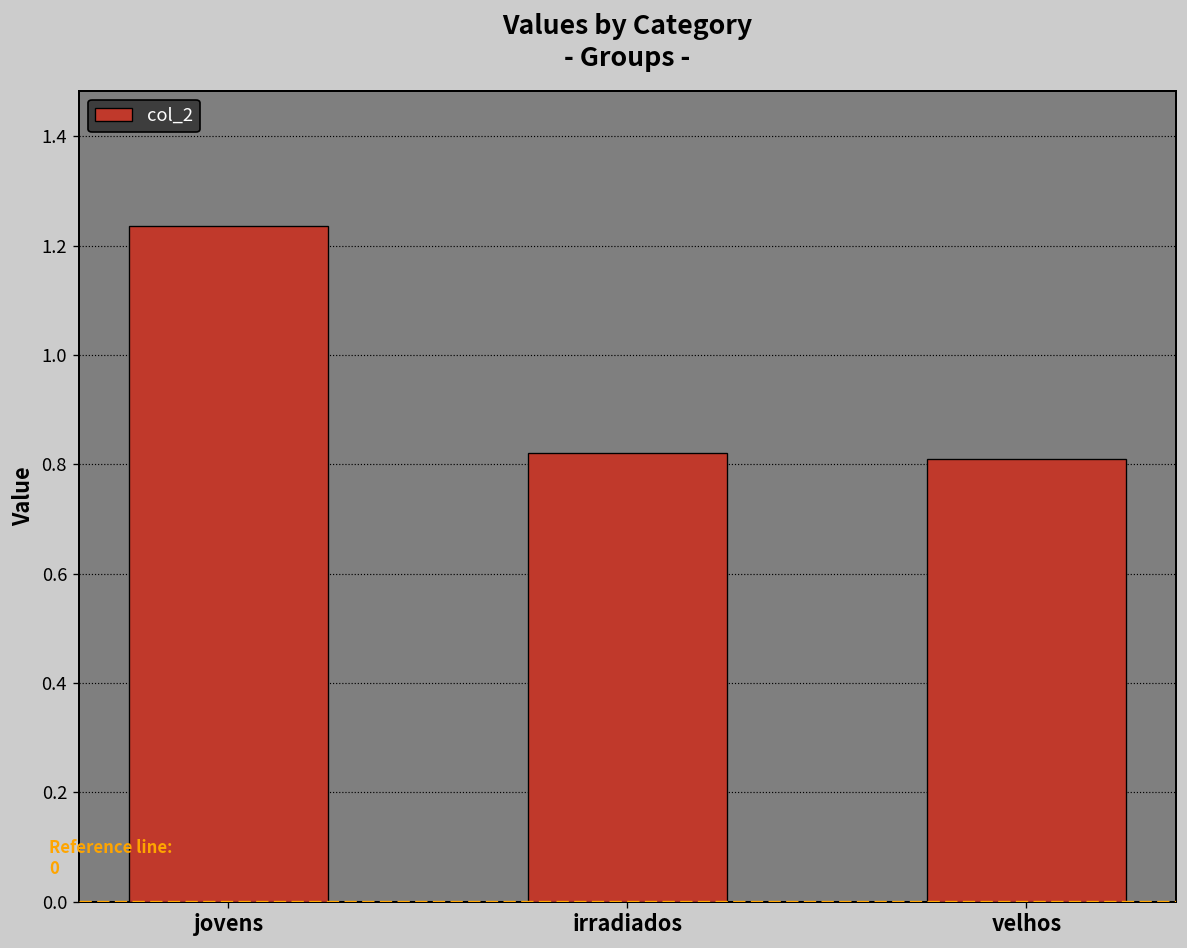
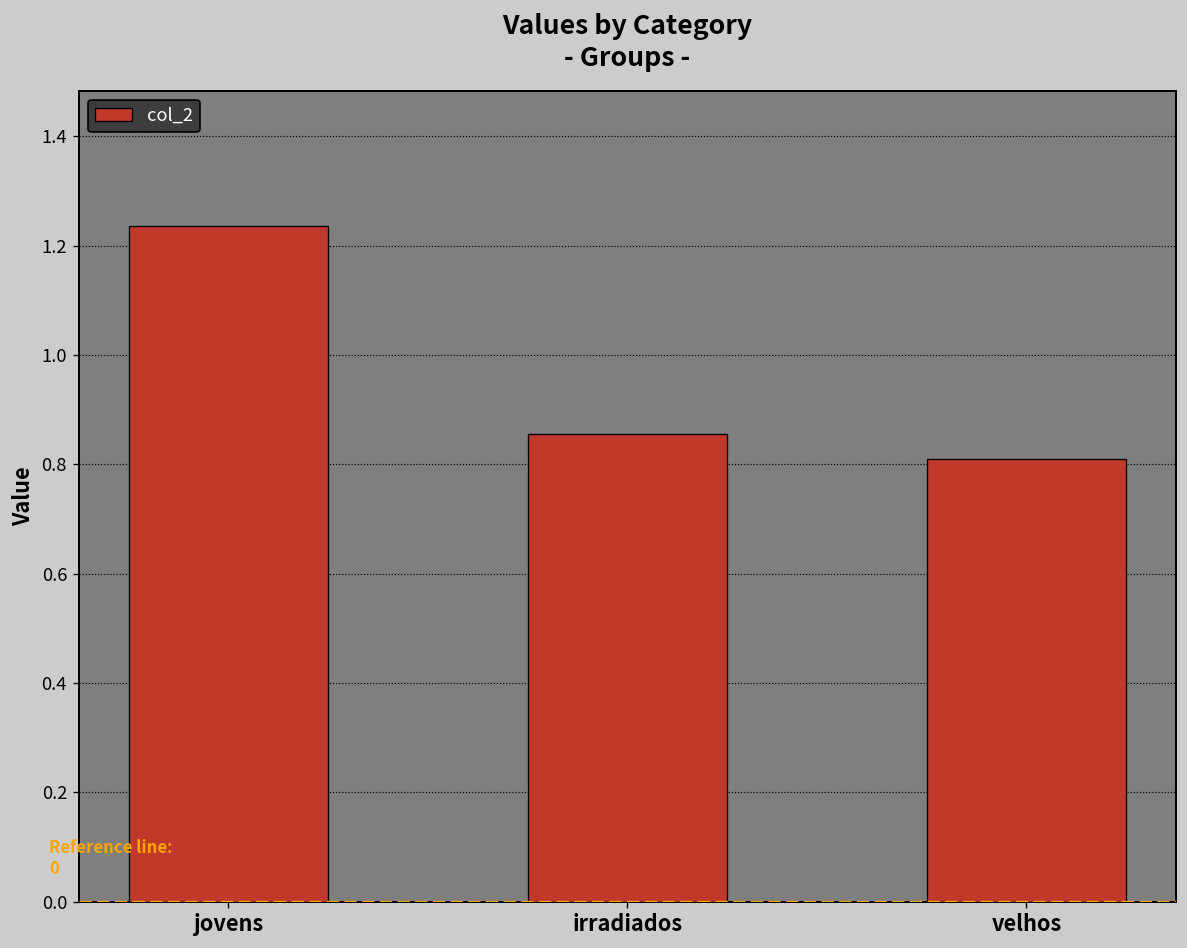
irradiados: 0.82 -> 0.86
